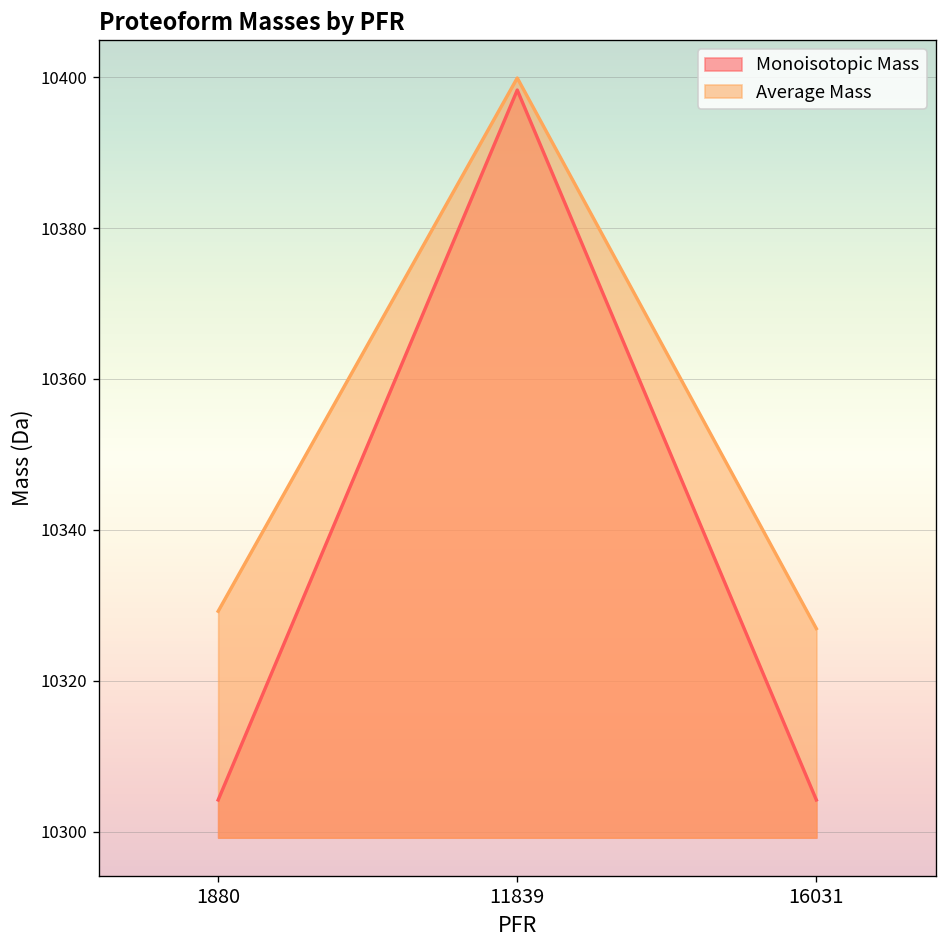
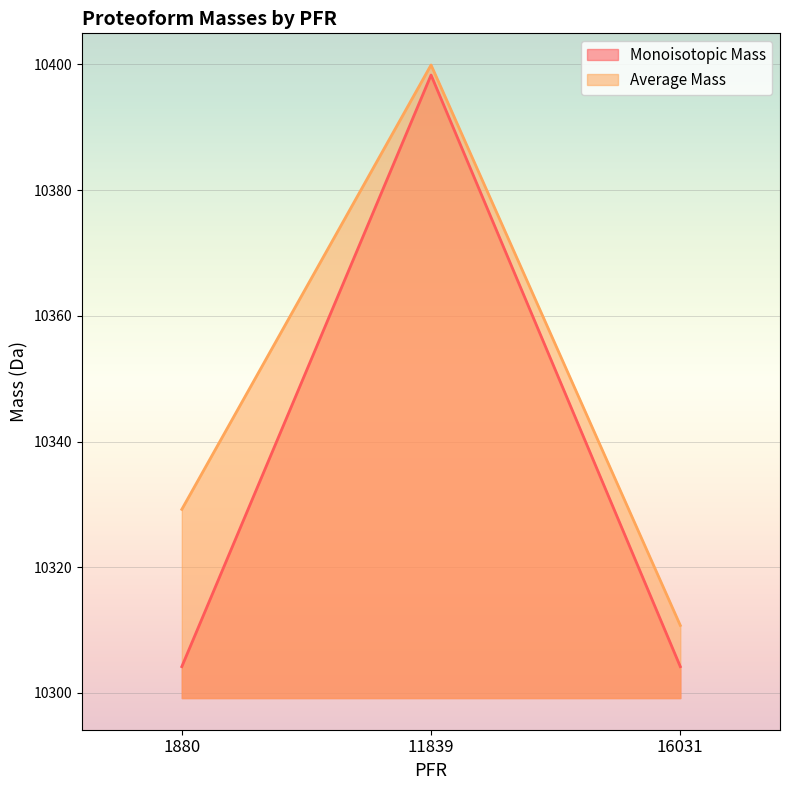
Average Mass, 16031: 10327 -> 10311
